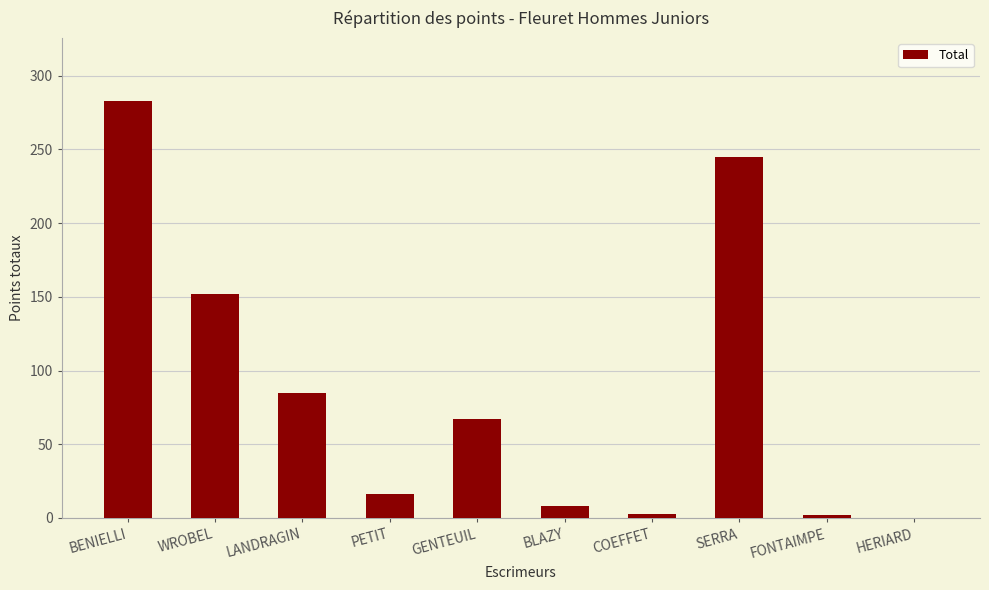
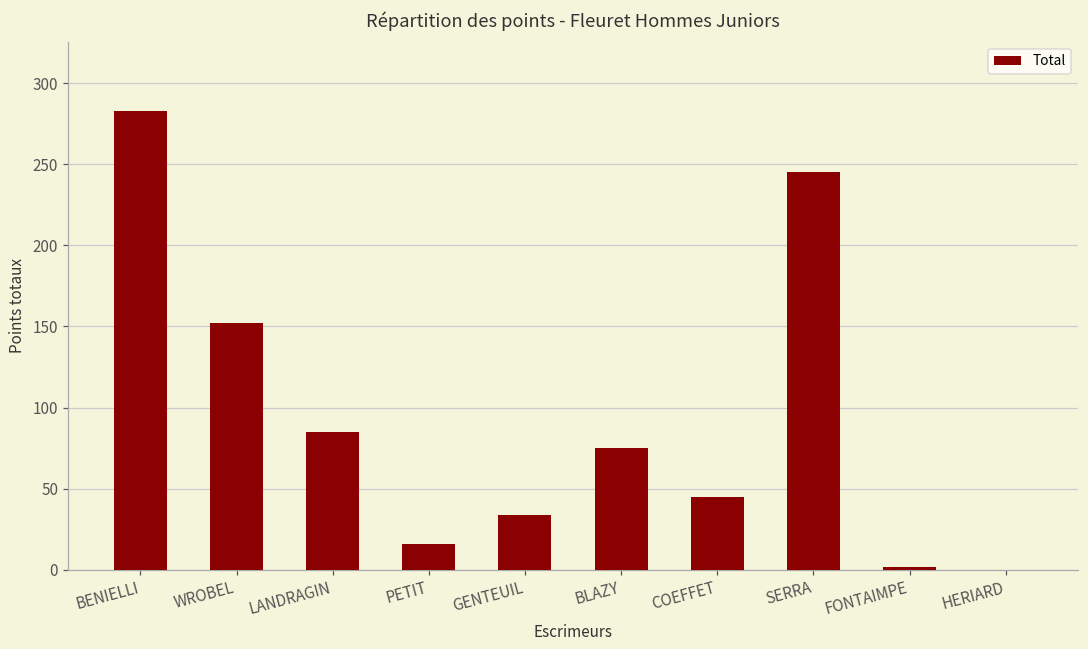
GENTEUIL: 67 -> 34
BLAZY: 8 -> 75
COEFFET: 3 -> 45
